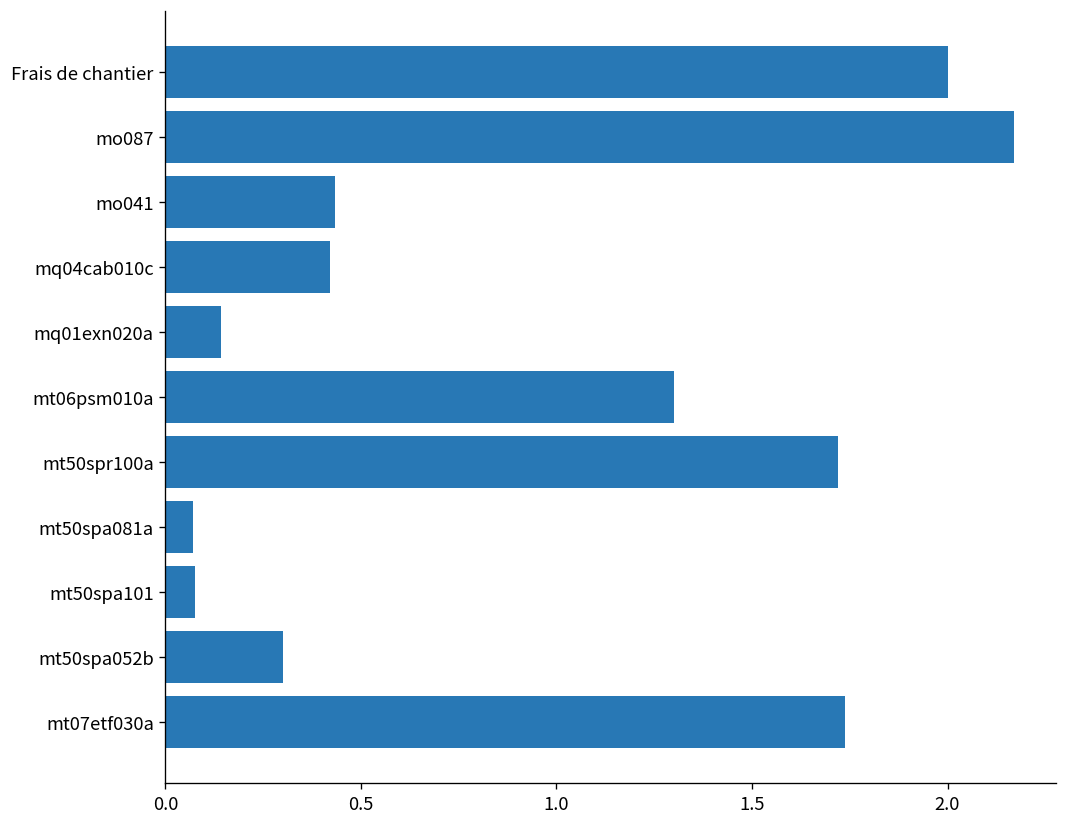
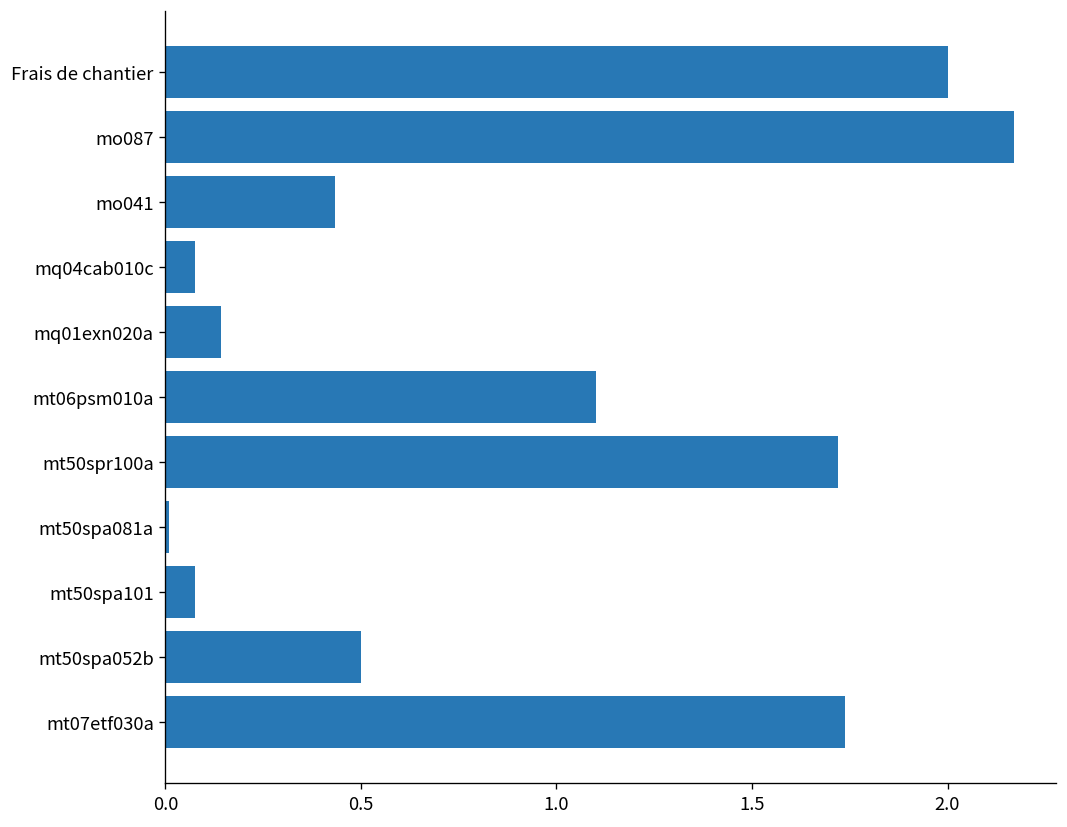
mq04cab010c: 0.42 -> 0.08
mt06psm010a: 1.3 -> 1.1
mt50spa081a: 0.07 -> 0.01
mt50spa052b: 0.3 -> 0.5
